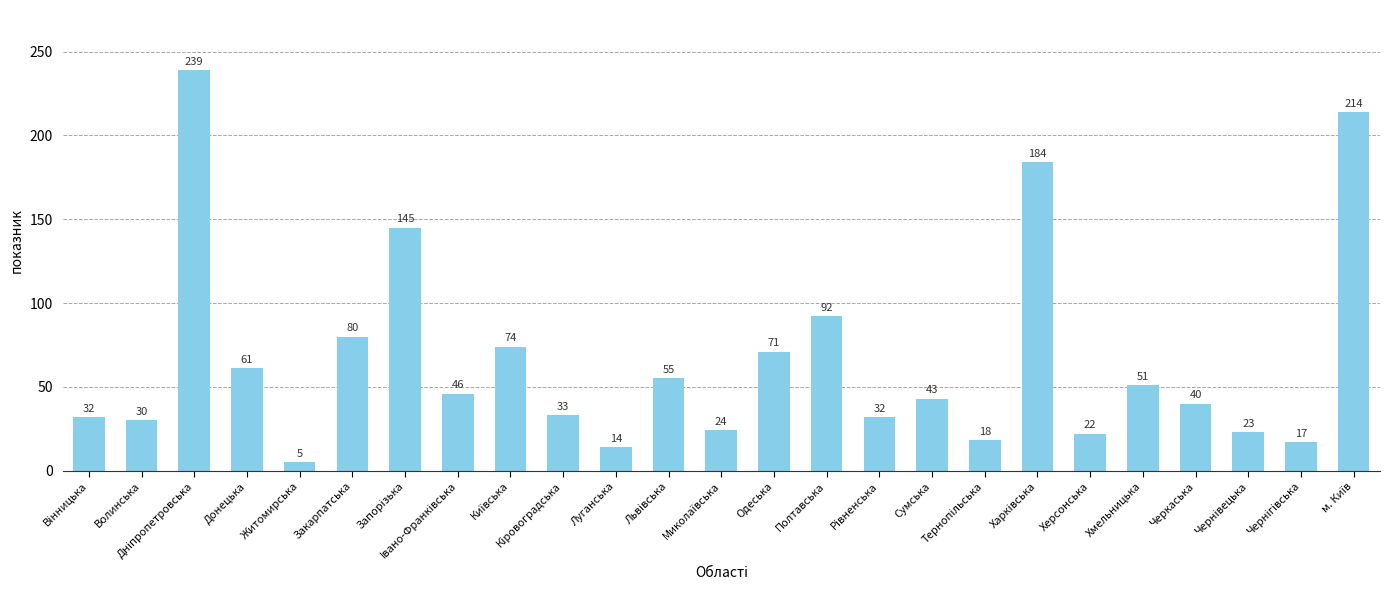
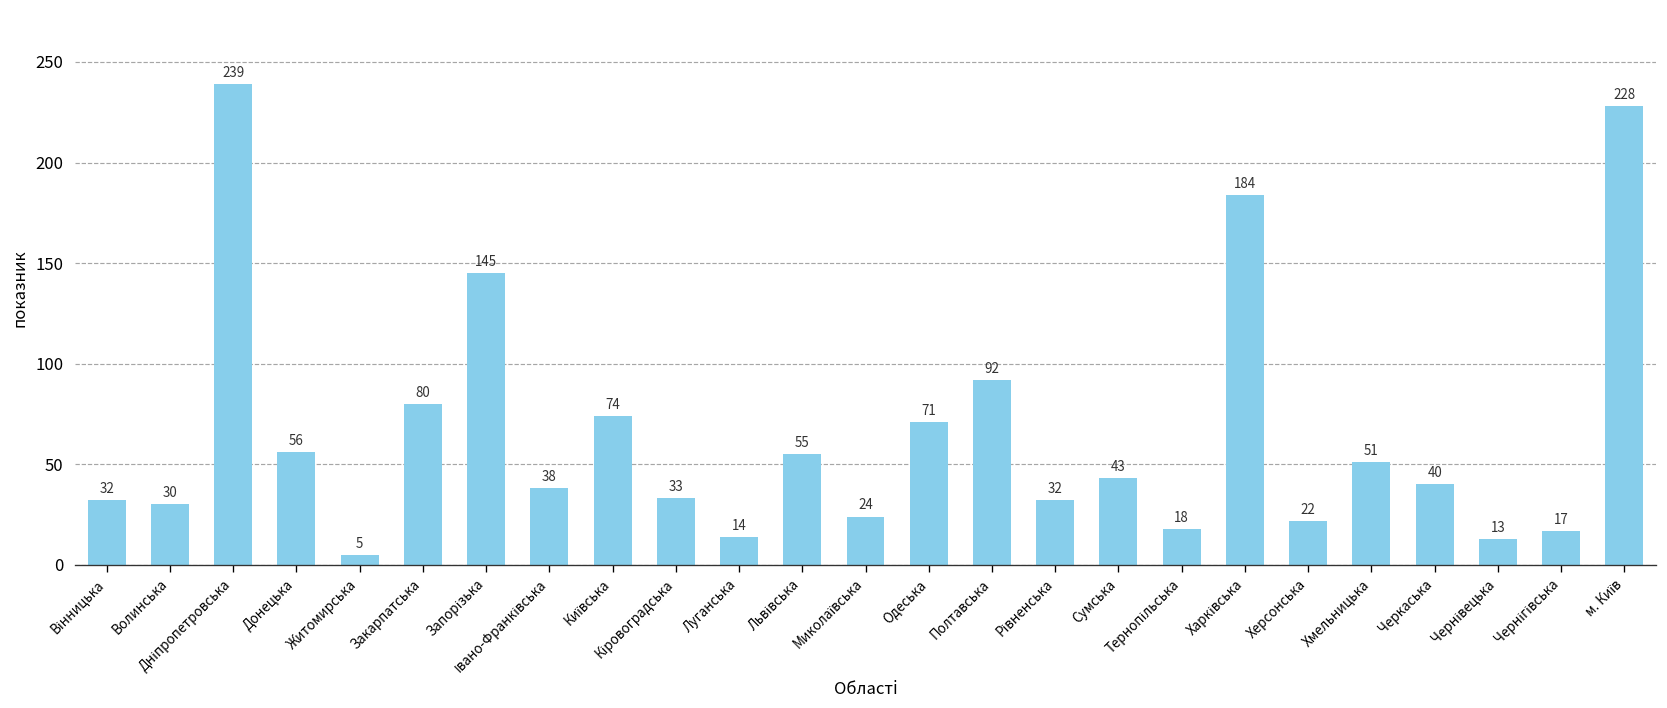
Донецька: 61 -> 56
Івано-Франківська: 46 -> 38
Чернівецька: 23 -> 13
м. Київ: 214 -> 228
